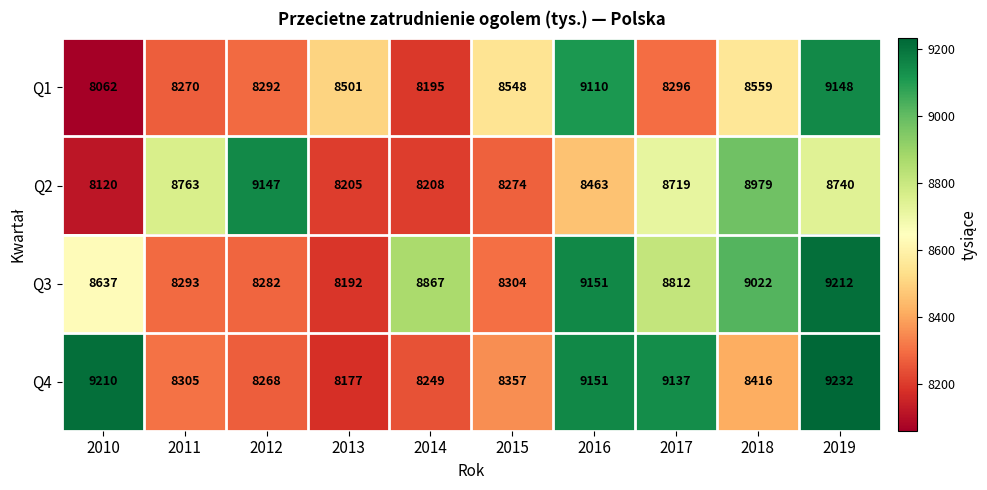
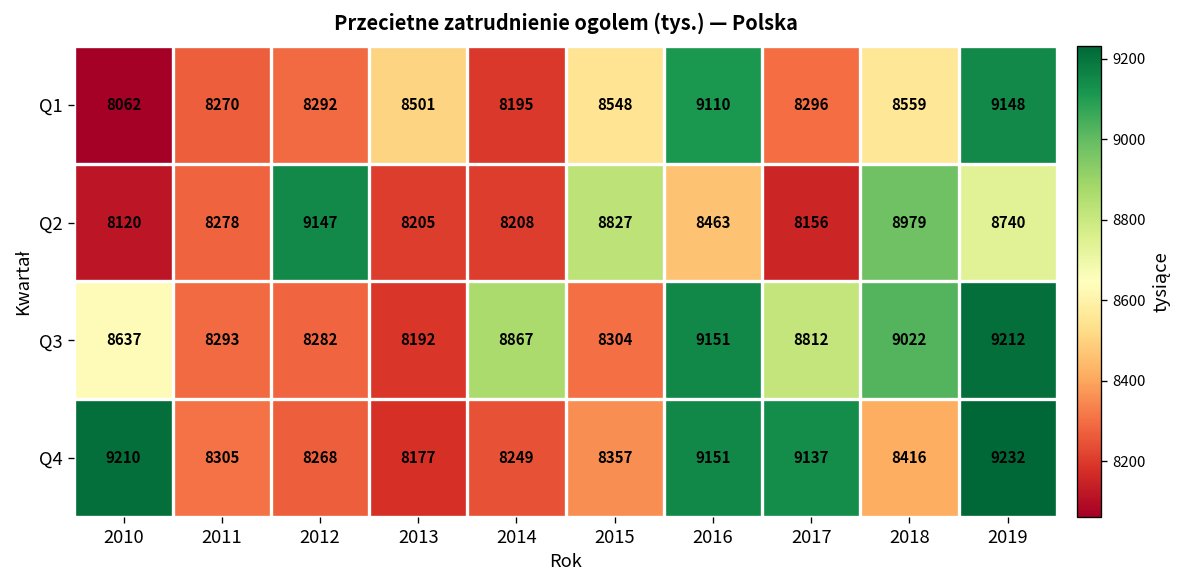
Q2, 2011: 8763 -> 8278
Q2, 2015: 8274 -> 8827
Q2, 2017: 8719 -> 8156
